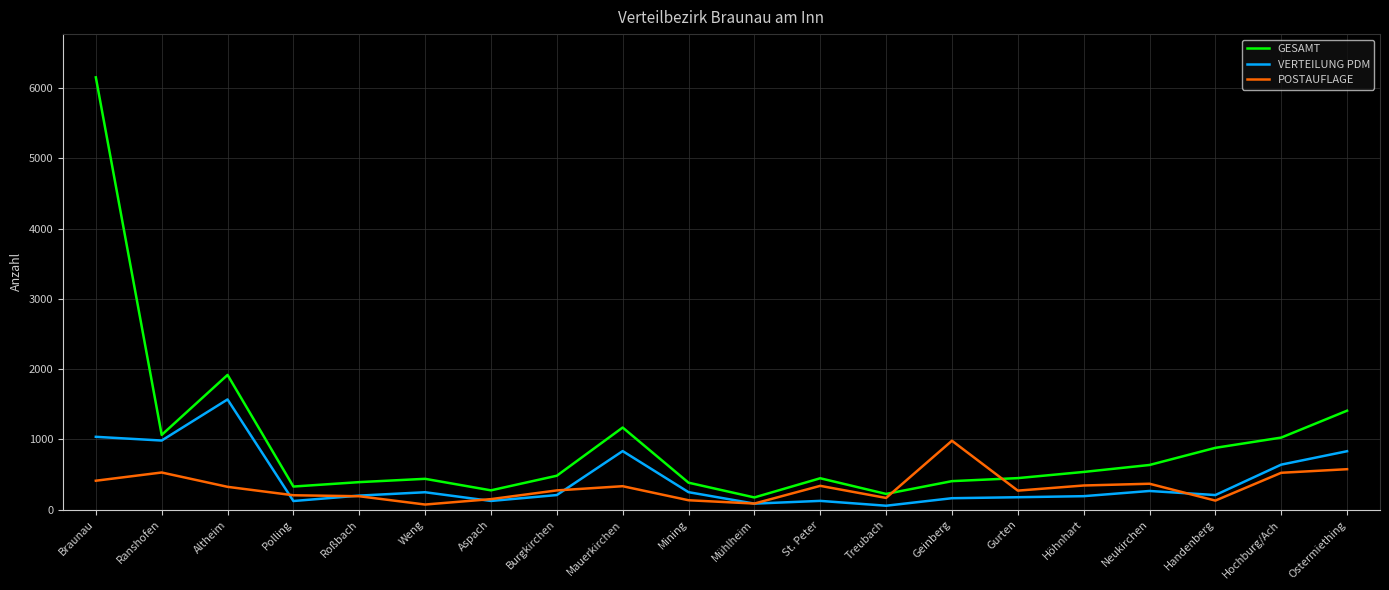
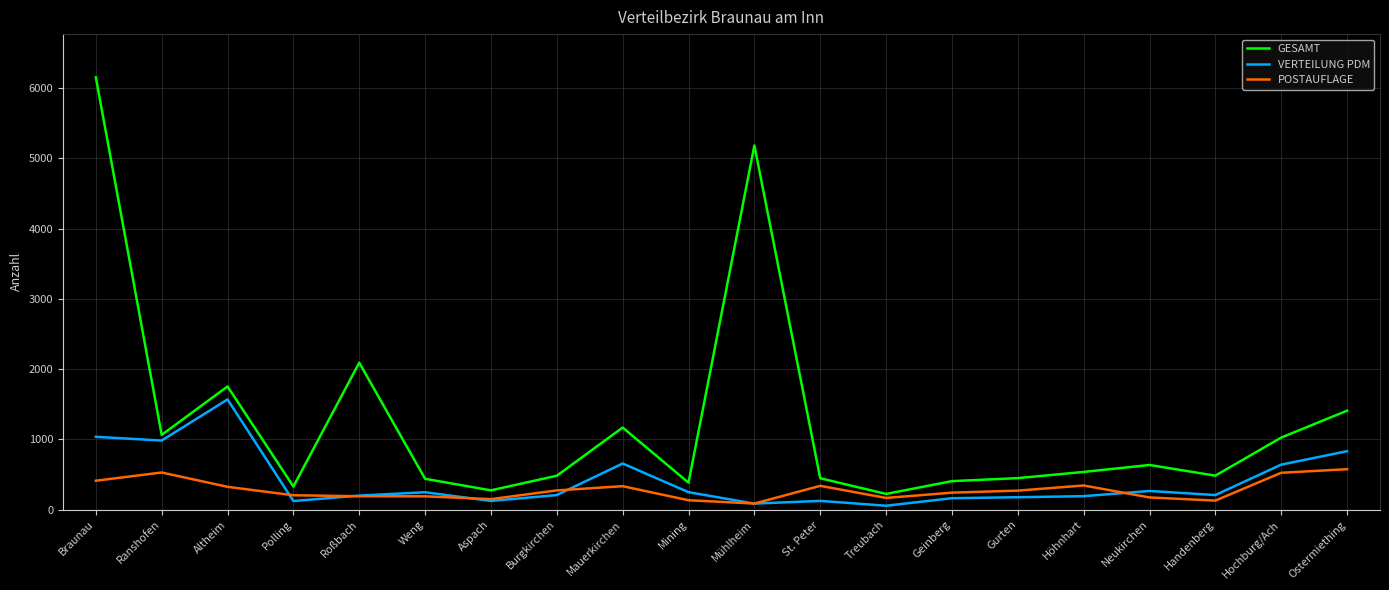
GESAMT, Altheim: 1900 -> 1800
GESAMT, Roßbach: 400 -> 2100
POSTAUFLAGE, Weng: 100 -> 200
VERTEILUNG PDM, Mauerkirchen: 800 -> 700
GESAMT, Mühlheim: 200 -> 5200
POSTAUFLAGE, Geinberg: 1000 -> 200
POSTAUFLAGE, Neukirchen: 400 -> 200
GESAMT, Handenberg: 900 -> 500
